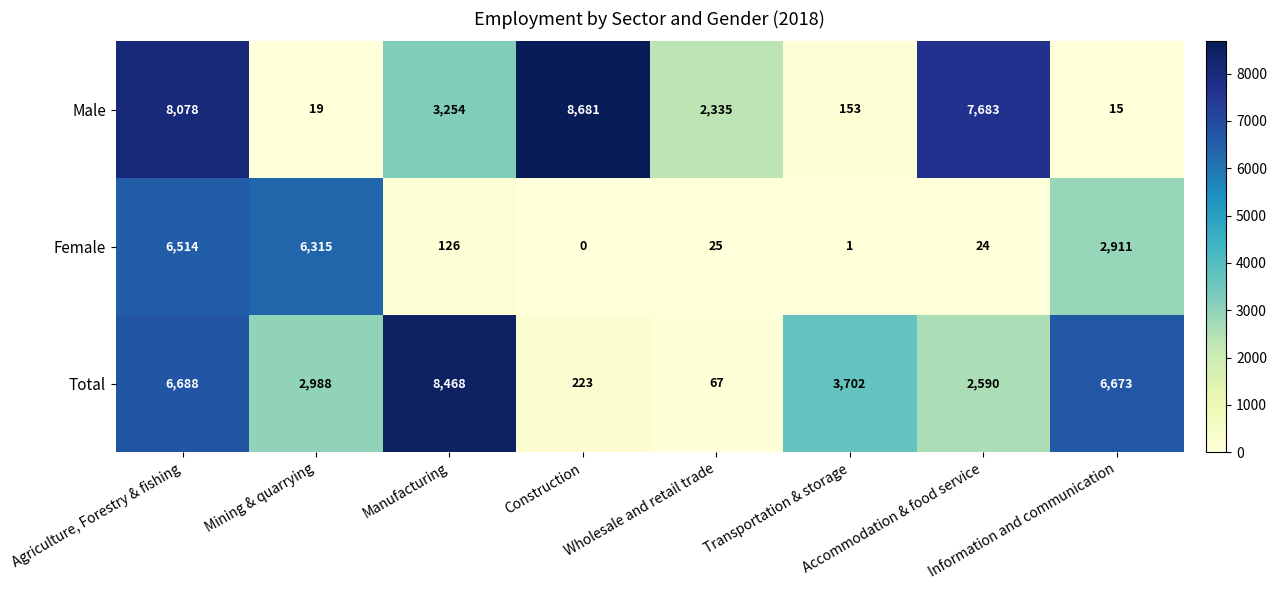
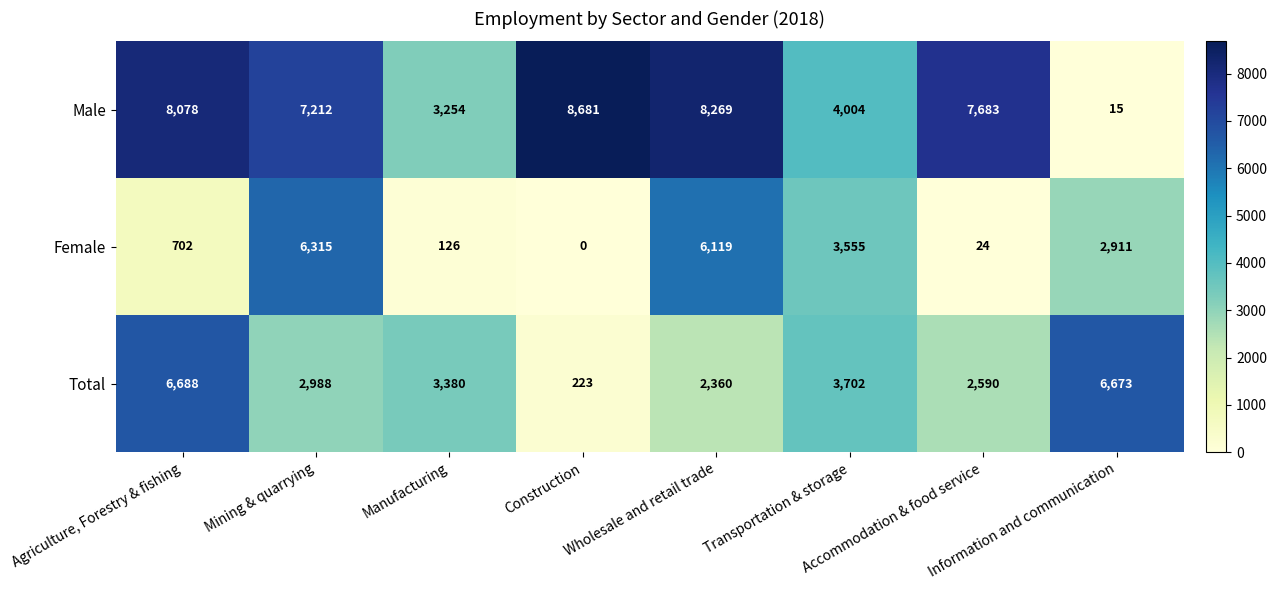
Male, Mining & quarrying: 19 -> 7,212
Male, Wholesale and retail trade: 2,335 -> 8,269
Male, Transportation & storage: 153 -> 4,004
Female, Agriculture, Forestry & fishing: 6,514 -> 702
Female, Wholesale and retail trade: 25 -> 6,119
Female, Transportation & storage: 1 -> 3,555
Total, Manufacturing: 8,468 -> 3,380
Total, Wholesale and retail trade: 67 -> 2,360
